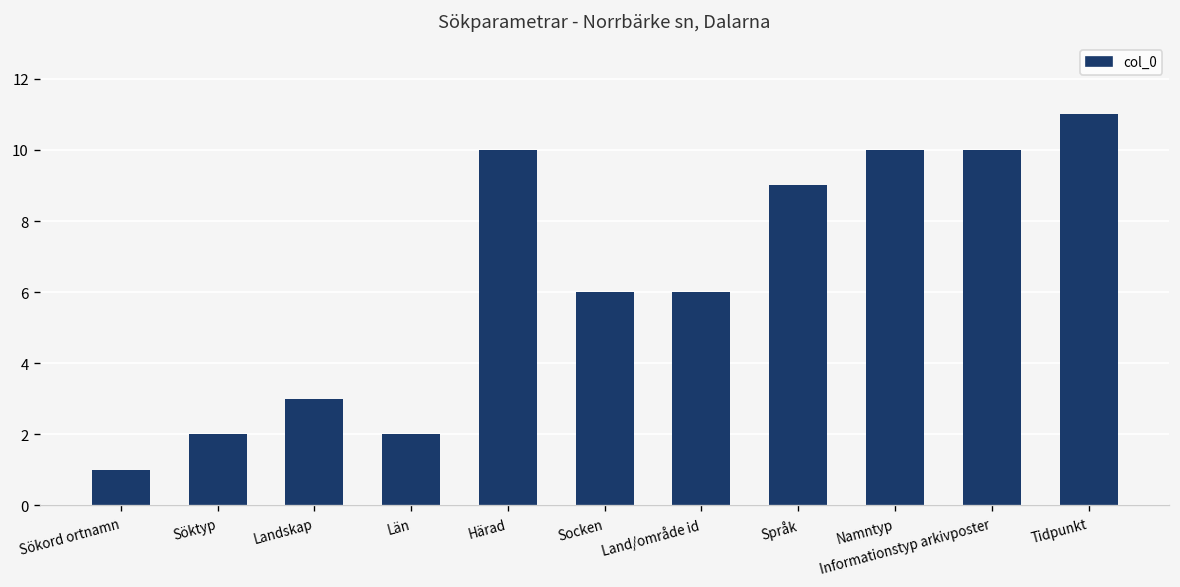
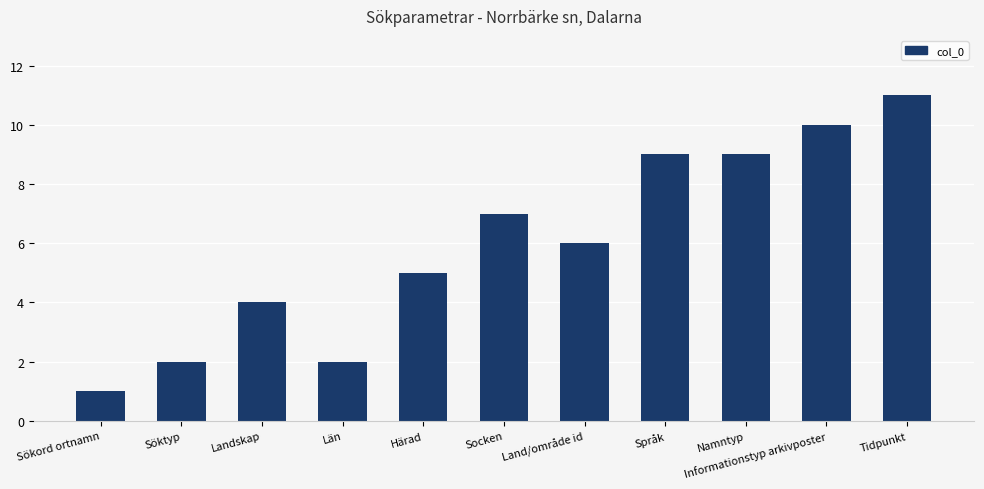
Landskap: 3 -> 4
Härad: 10 -> 5
Socken: 6 -> 7
Namntyp: 10 -> 9
